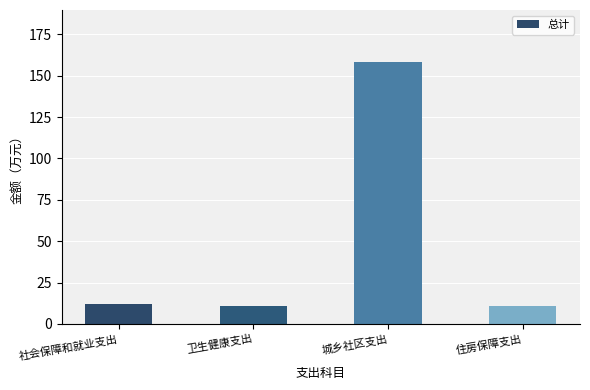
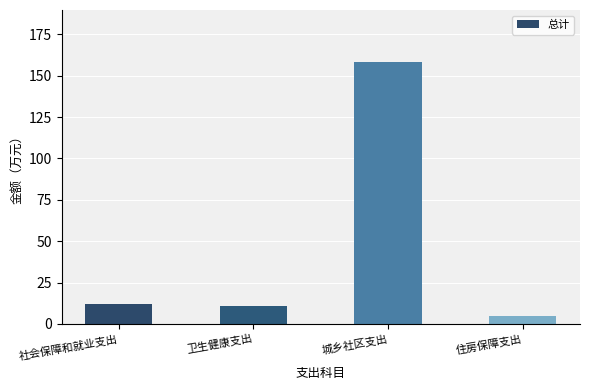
住房保障支出: 11 -> 5
